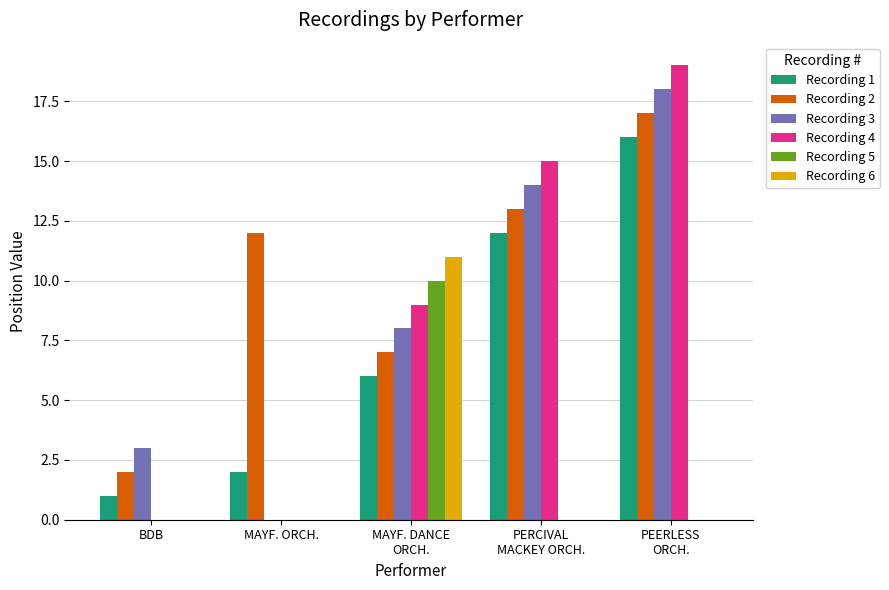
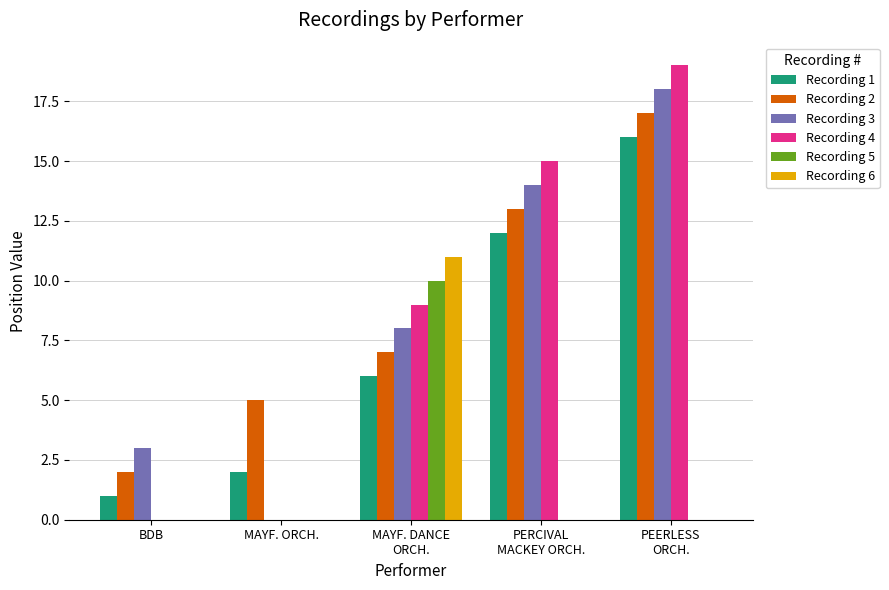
Recording 2, MAYF. ORCH.: 12 -> 5
